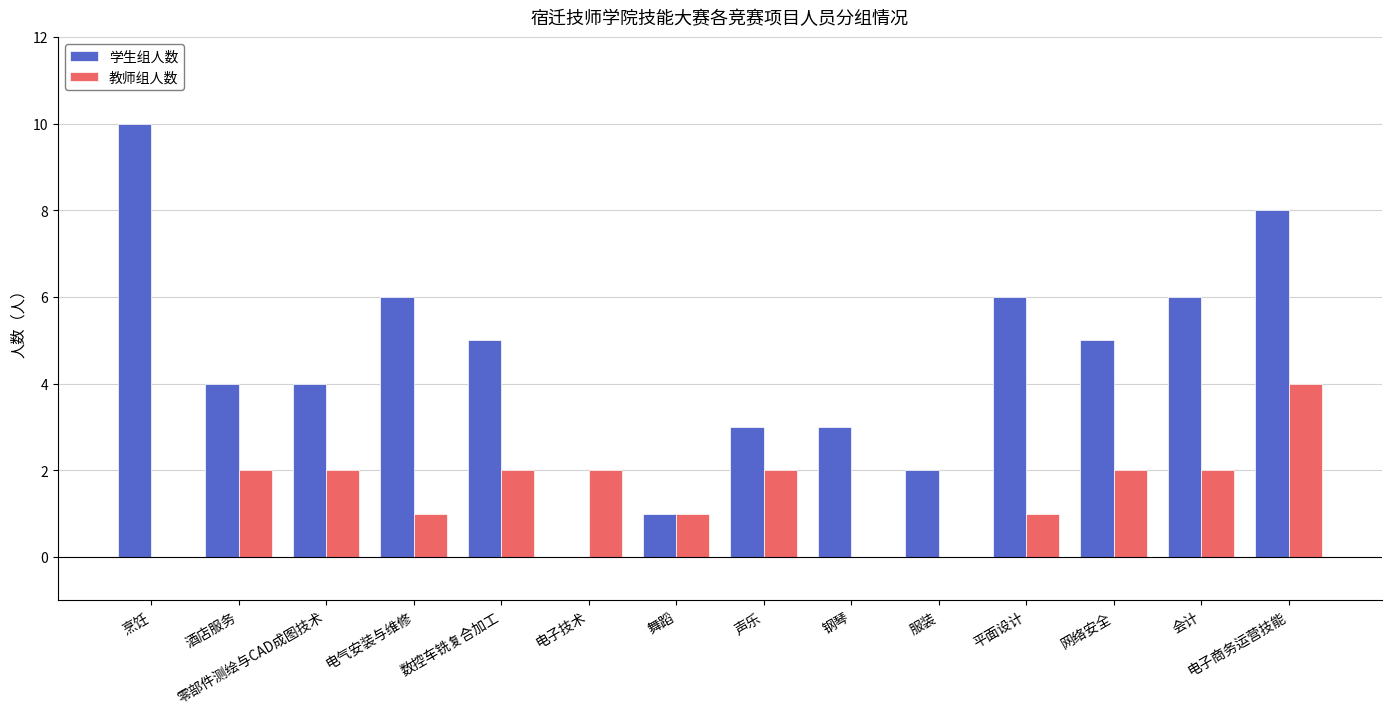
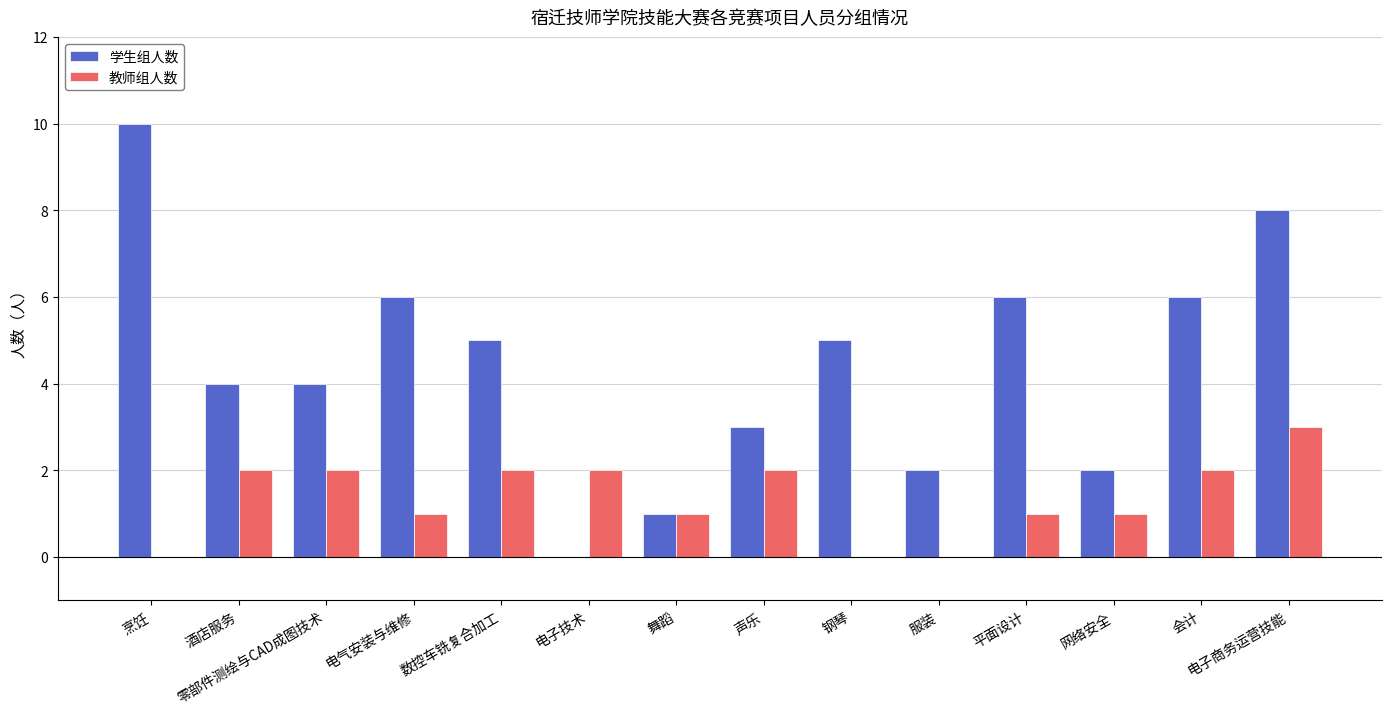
学生组人数, 钢琴: 3 -> 5
学生组人数, 网络安全: 5 -> 2
教师组人数, 网络安全: 2 -> 1
教师组人数, 电子商务运营技能: 4 -> 3
